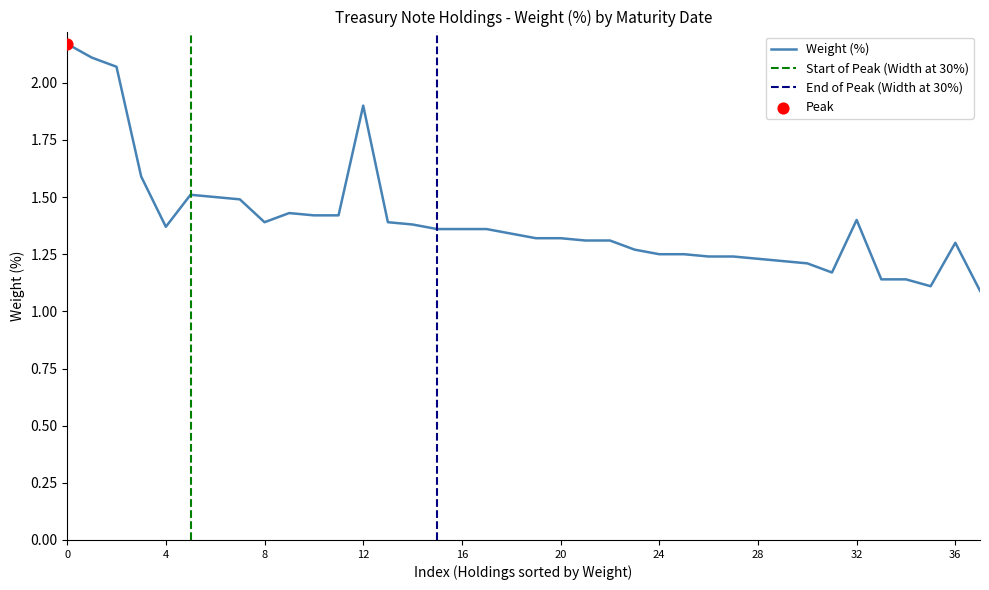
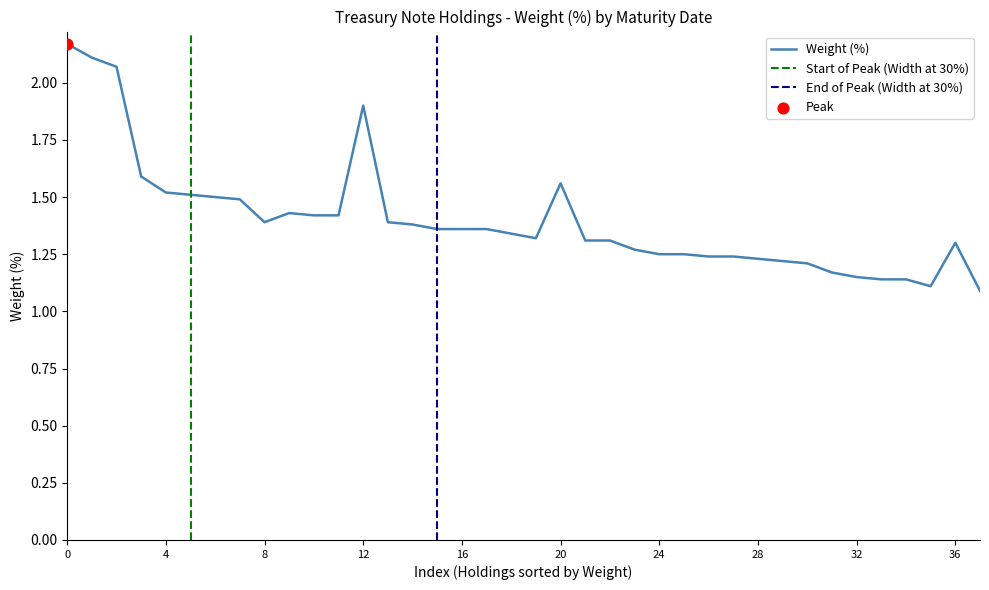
Weight (%), 4: 1.37 -> 1.52
Weight (%), 20: 1.32 -> 1.56
Weight (%), 32: 1.40 -> 1.15
